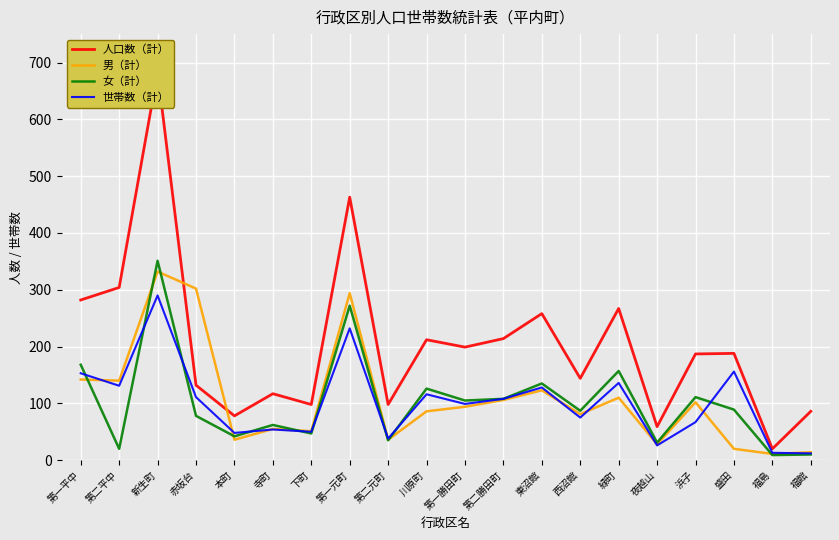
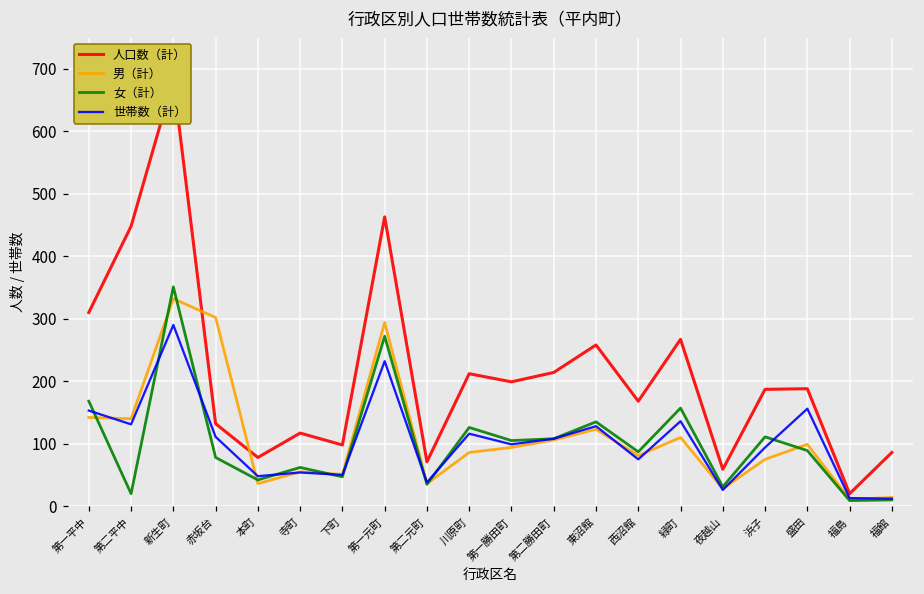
人口数（計）, 第一平中: 280 -> 310
人口数（計）, 第二平中: 300 -> 450
人口数（計）, 第二元町: 100 -> 70
人口数（計）, 西沼館: 140 -> 170
男（計）, 浜子: 100 -> 80
世帯数（計）, 浜子: 70 -> 90
男（計）, 盛田: 20 -> 100
